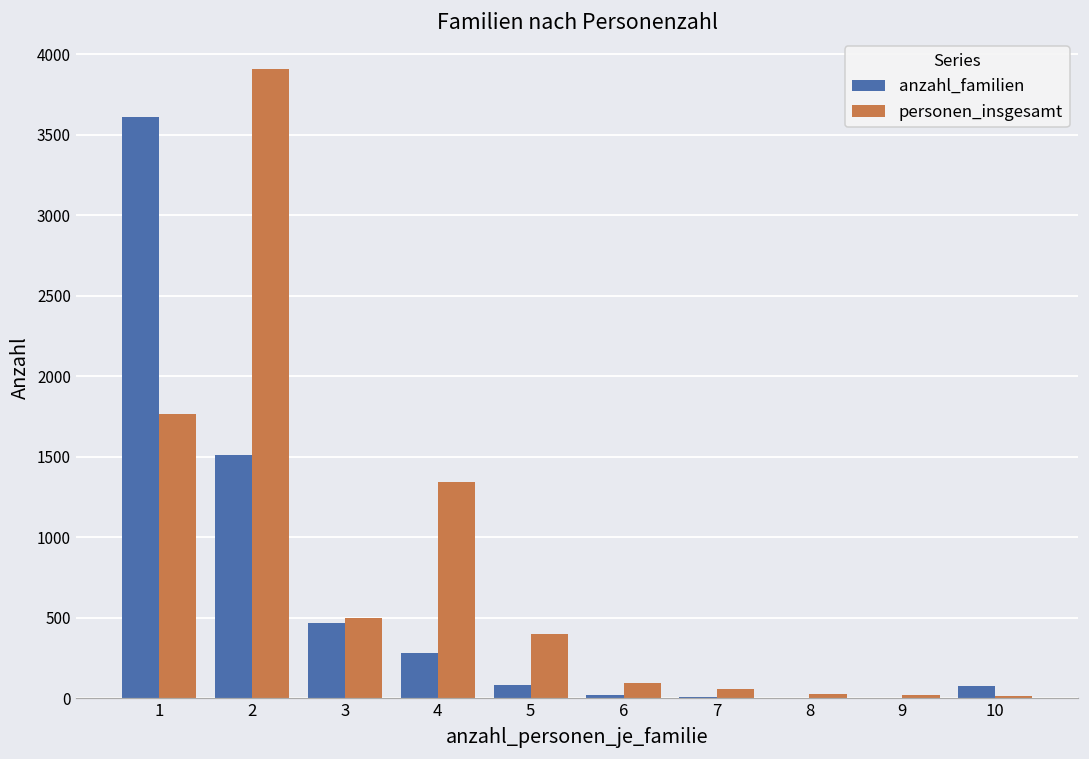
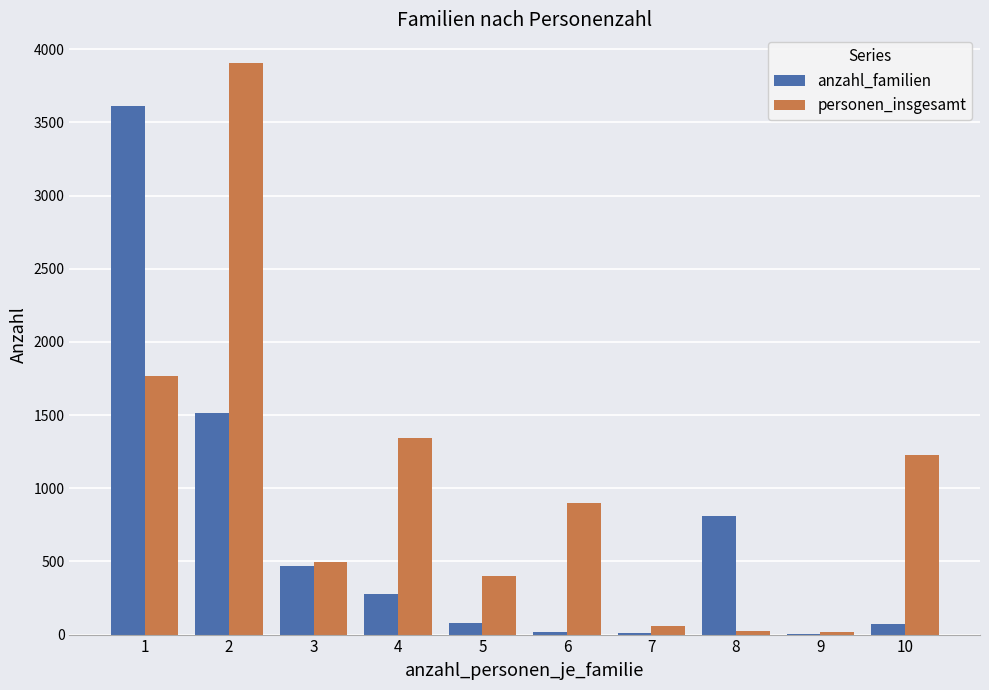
personen_insgesamt, 6: 100 -> 900
anzahl_familien, 8: 0 -> 810
personen_insgesamt, 10: 10 -> 1230
